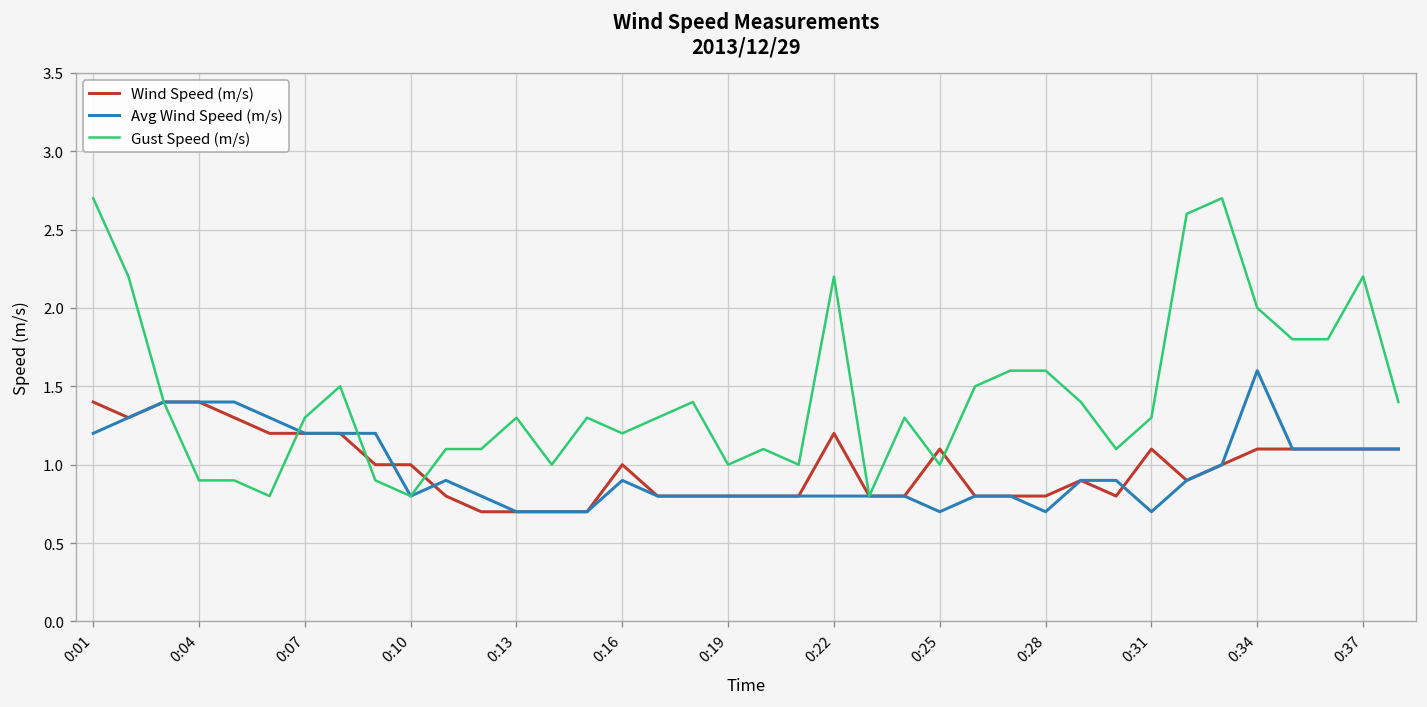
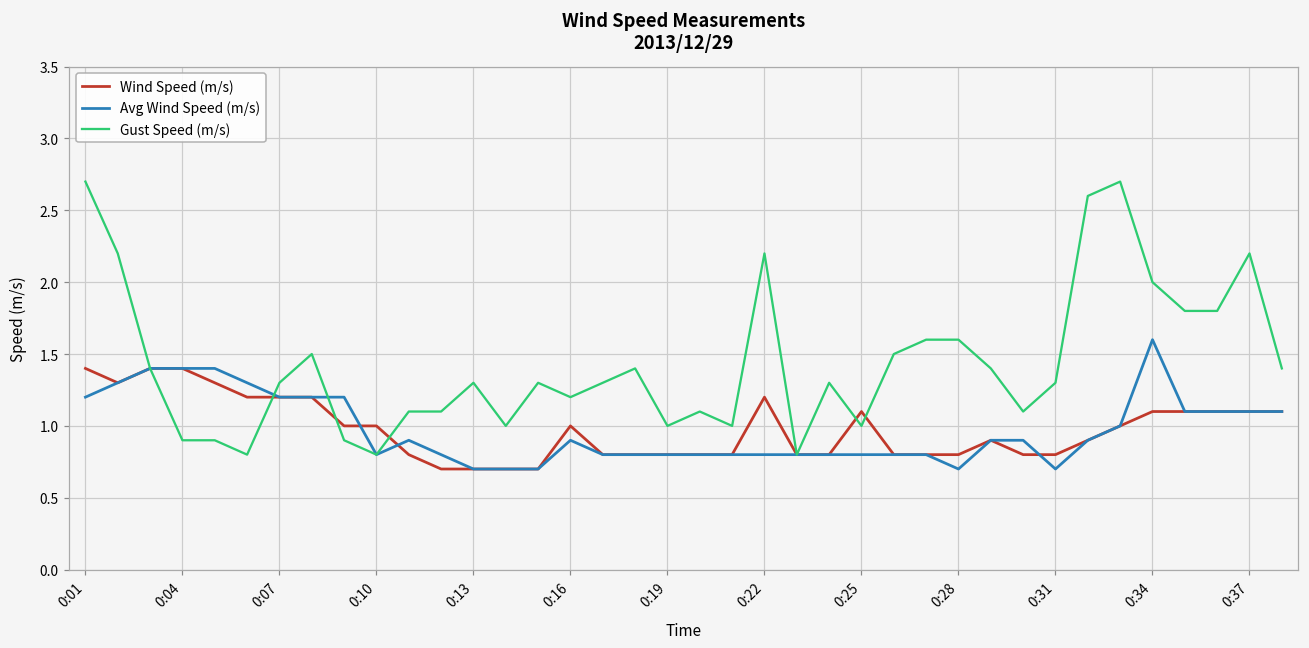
Avg Wind Speed (m/s), 0:25: 0.7 -> 0.8
Wind Speed (m/s), 0:31: 1.1 -> 0.8
